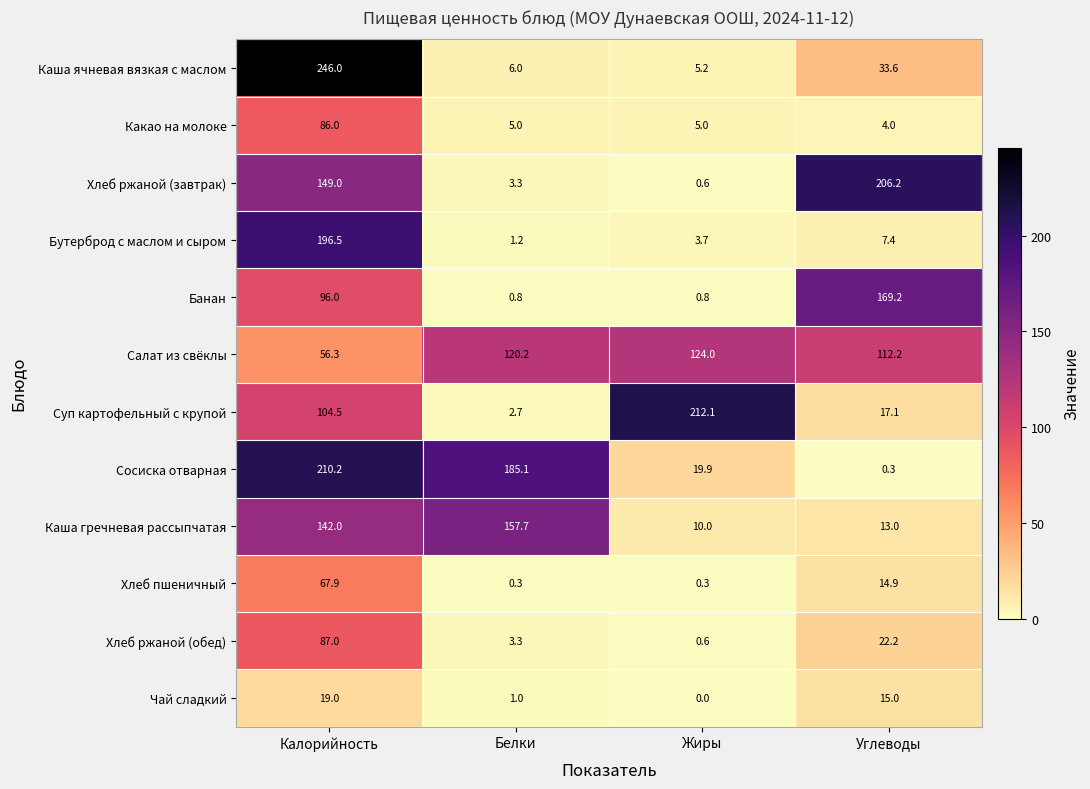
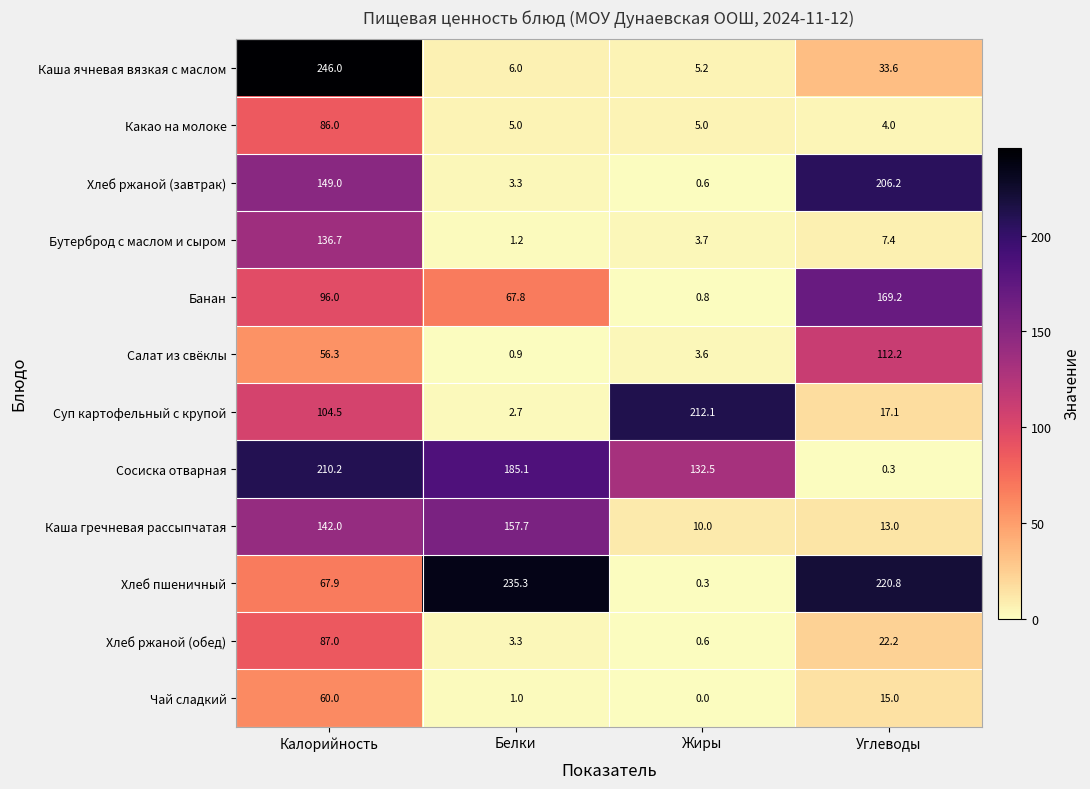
Бутерброд с маслом и сыром, Калорийность: 196.5 -> 136.7
Банан, Белки: 0.8 -> 67.8
Салат из свёклы, Белки: 120.2 -> 0.9
Салат из свёклы, Жиры: 124.0 -> 3.6
Сосиска отварная, Жиры: 19.9 -> 132.5
Хлеб пшеничный, Белки: 0.3 -> 235.3
Хлеб пшеничный, Углеводы: 14.9 -> 220.8
Чай сладкий, Калорийность: 19.0 -> 60.0
